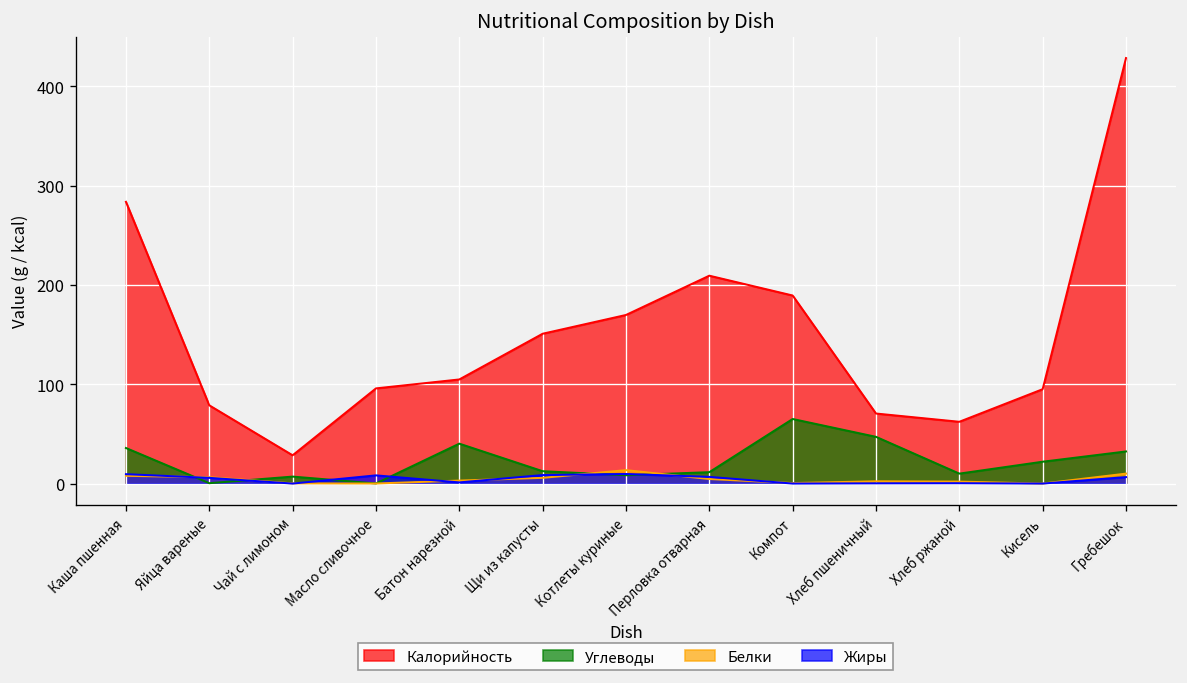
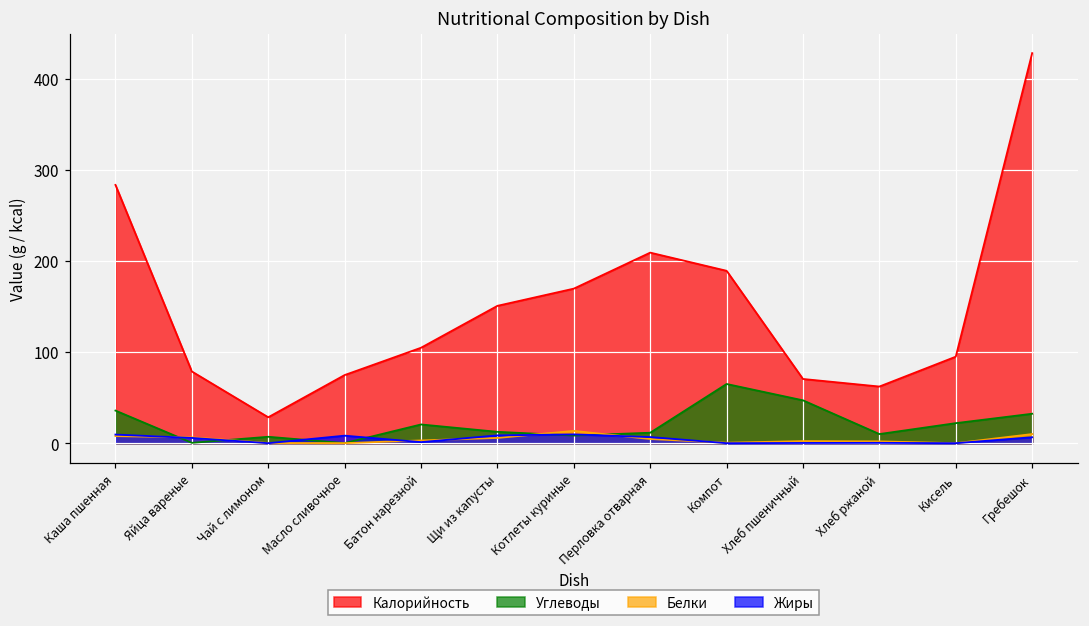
Калорийность, Масло сливочное: 100 -> 70
Углеводы, Батон нарезной: 40 -> 20
